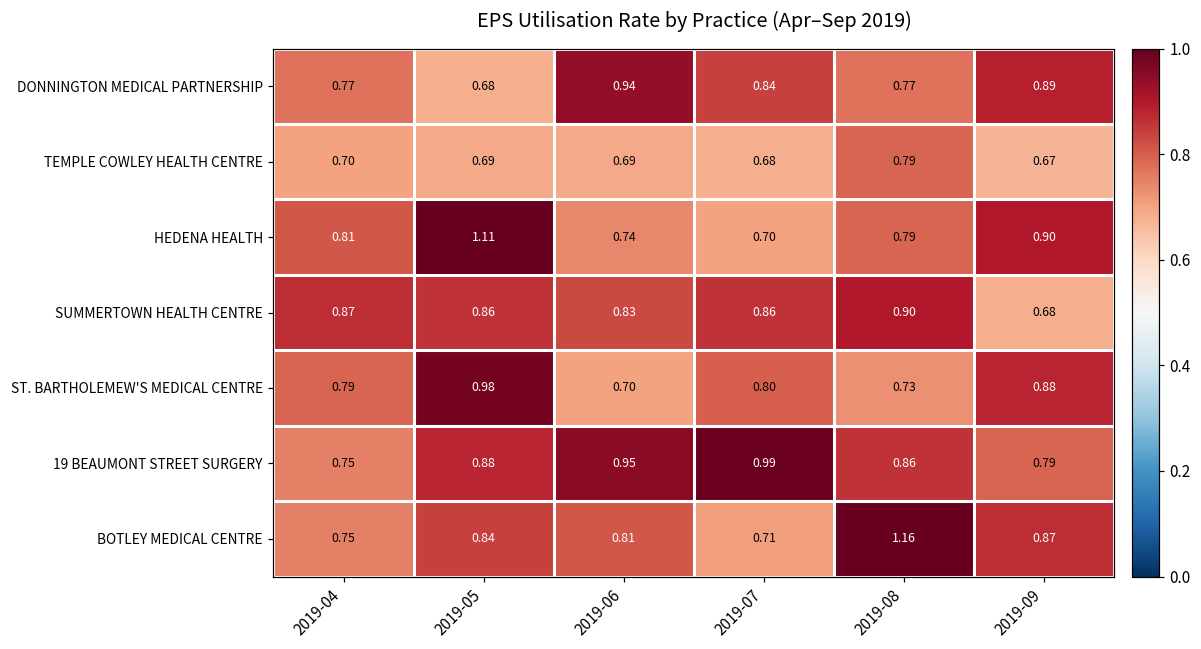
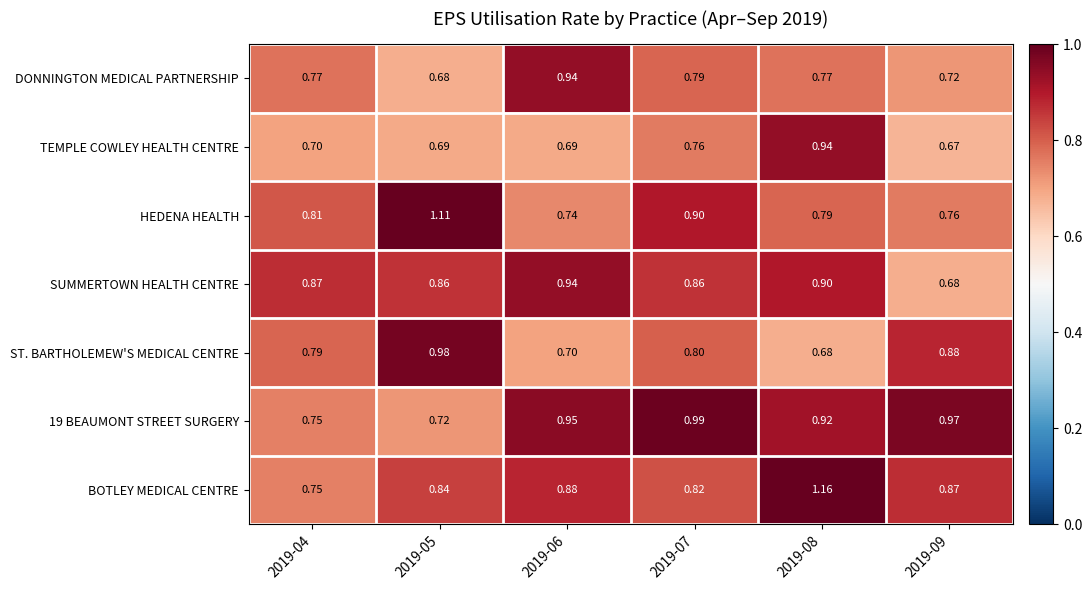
DONNINGTON MEDICAL PARTNERSHIP, 2019-07: 0.84 -> 0.79
DONNINGTON MEDICAL PARTNERSHIP, 2019-09: 0.89 -> 0.72
TEMPLE COWLEY HEALTH CENTRE, 2019-07: 0.68 -> 0.76
TEMPLE COWLEY HEALTH CENTRE, 2019-08: 0.79 -> 0.94
HEDENA HEALTH, 2019-07: 0.70 -> 0.90
HEDENA HEALTH, 2019-09: 0.90 -> 0.76
SUMMERTOWN HEALTH CENTRE, 2019-06: 0.83 -> 0.94
ST. BARTHOLEMEW'S MEDICAL CENTRE, 2019-08: 0.73 -> 0.68
19 BEAUMONT STREET SURGERY, 2019-05: 0.88 -> 0.72
19 BEAUMONT STREET SURGERY, 2019-08: 0.86 -> 0.92
19 BEAUMONT STREET SURGERY, 2019-09: 0.79 -> 0.97
BOTLEY MEDICAL CENTRE, 2019-06: 0.81 -> 0.88
BOTLEY MEDICAL CENTRE, 2019-07: 0.71 -> 0.82
